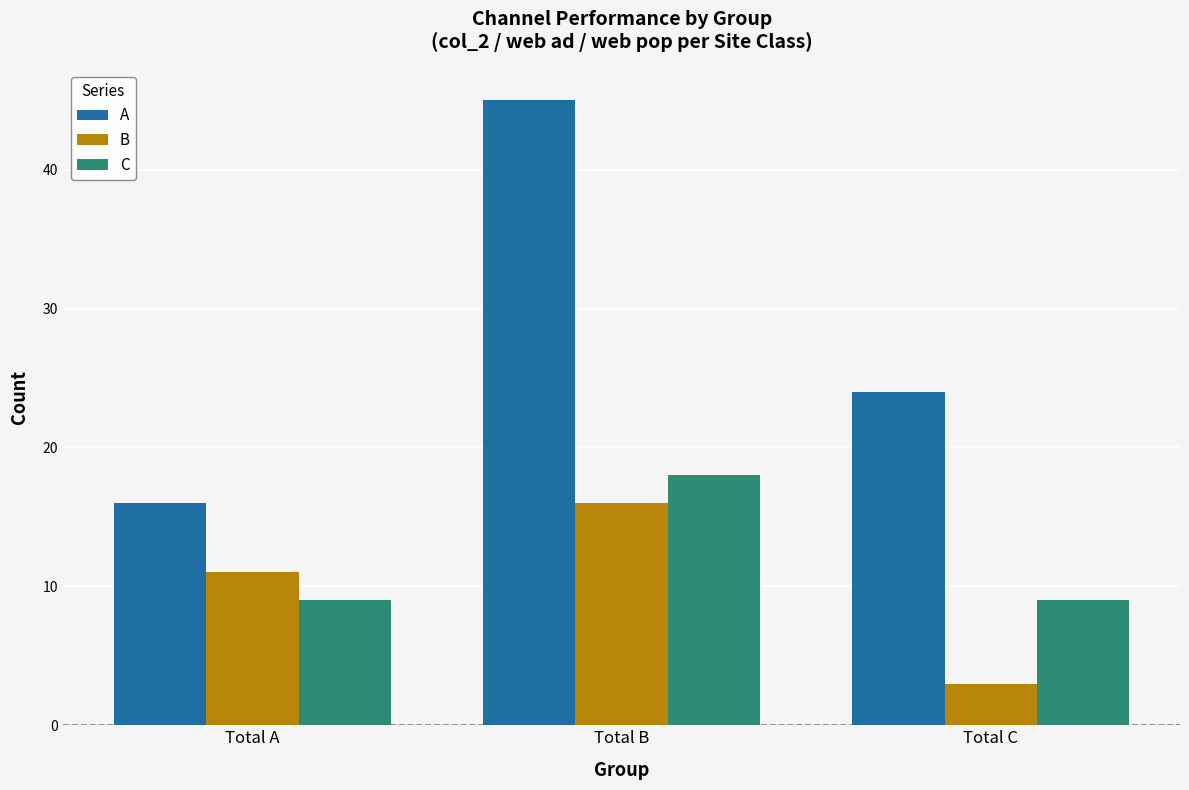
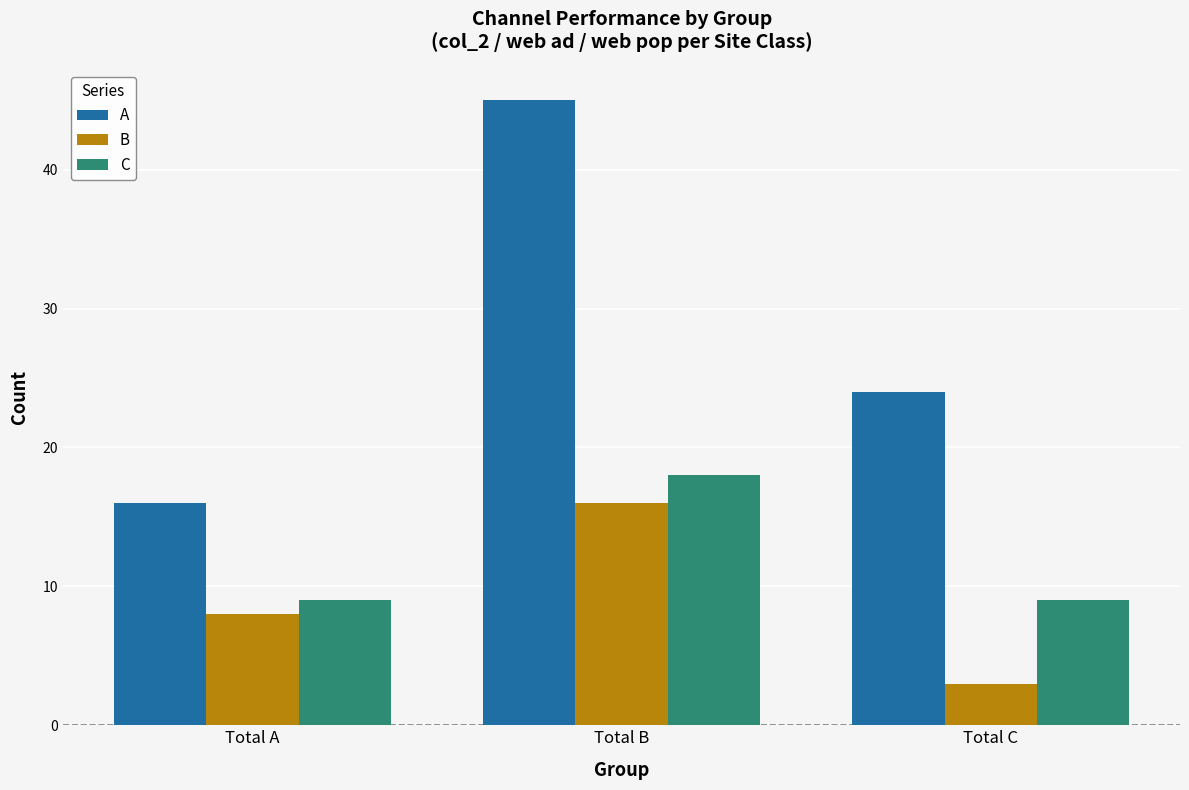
B, Total A: 11 -> 8
